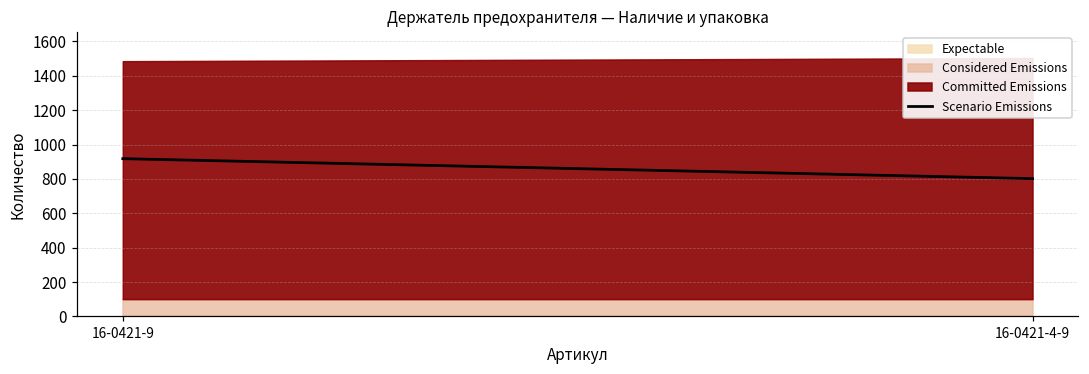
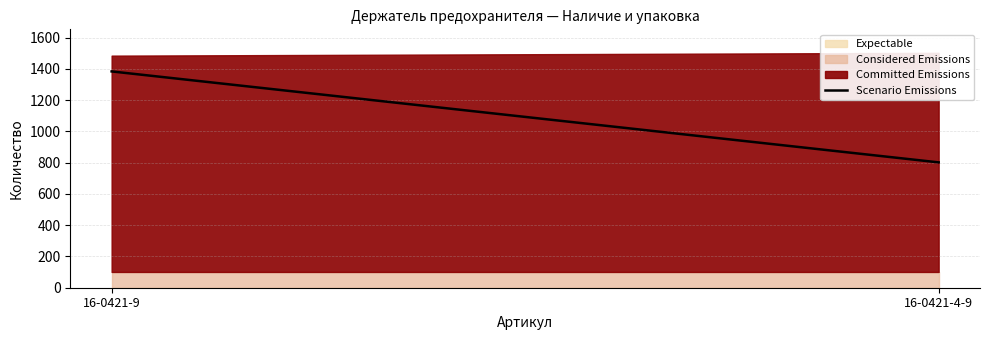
Scenario Emissions, 16-0421-9: 920 -> 1380
